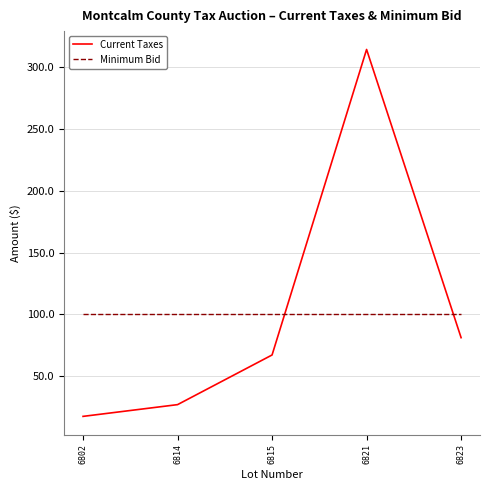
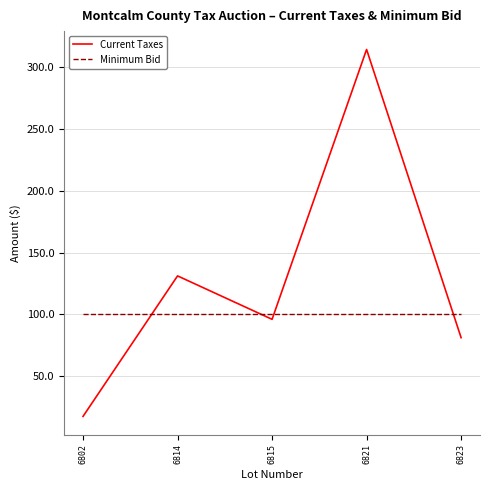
Current Taxes, 6814: 27 -> 131
Current Taxes, 6815: 67 -> 96
